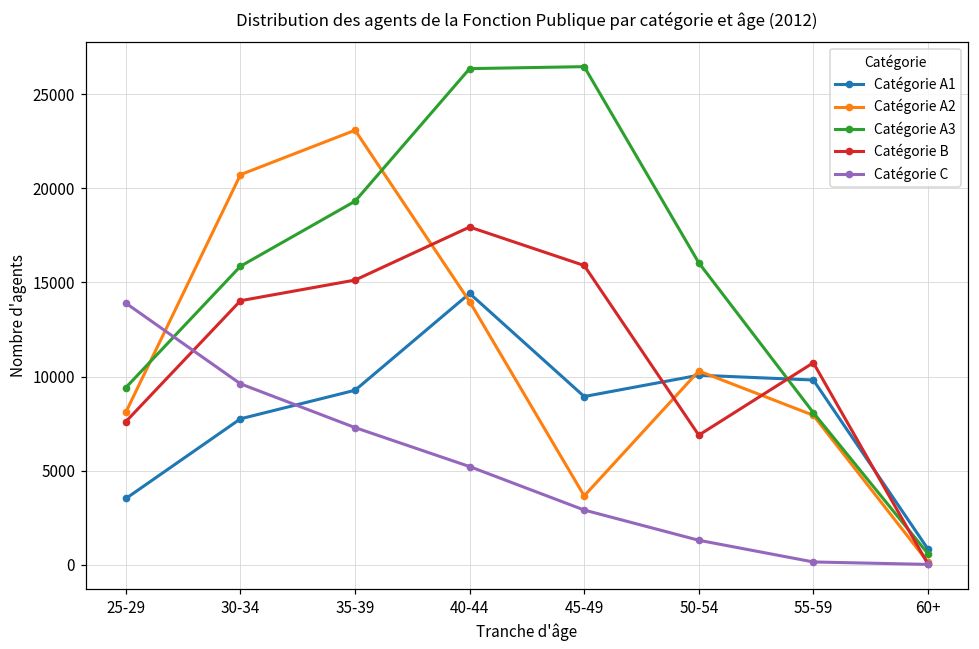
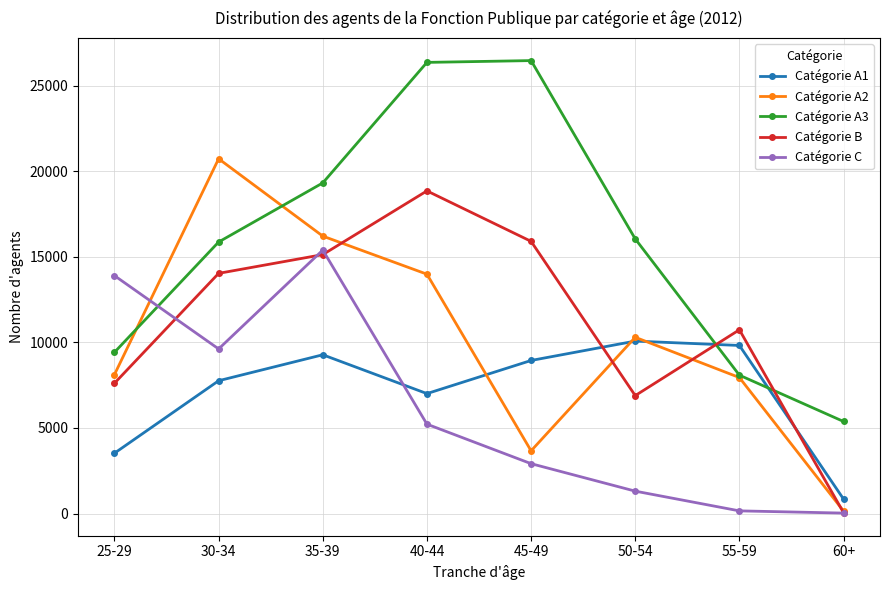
Catégorie A2, 35-39: 23100 -> 16200
Catégorie C, 35-39: 7300 -> 15400
Catégorie A1, 40-44: 14400 -> 7000
Catégorie B, 40-44: 17900 -> 18800
Catégorie A3, 60+: 600 -> 5400
